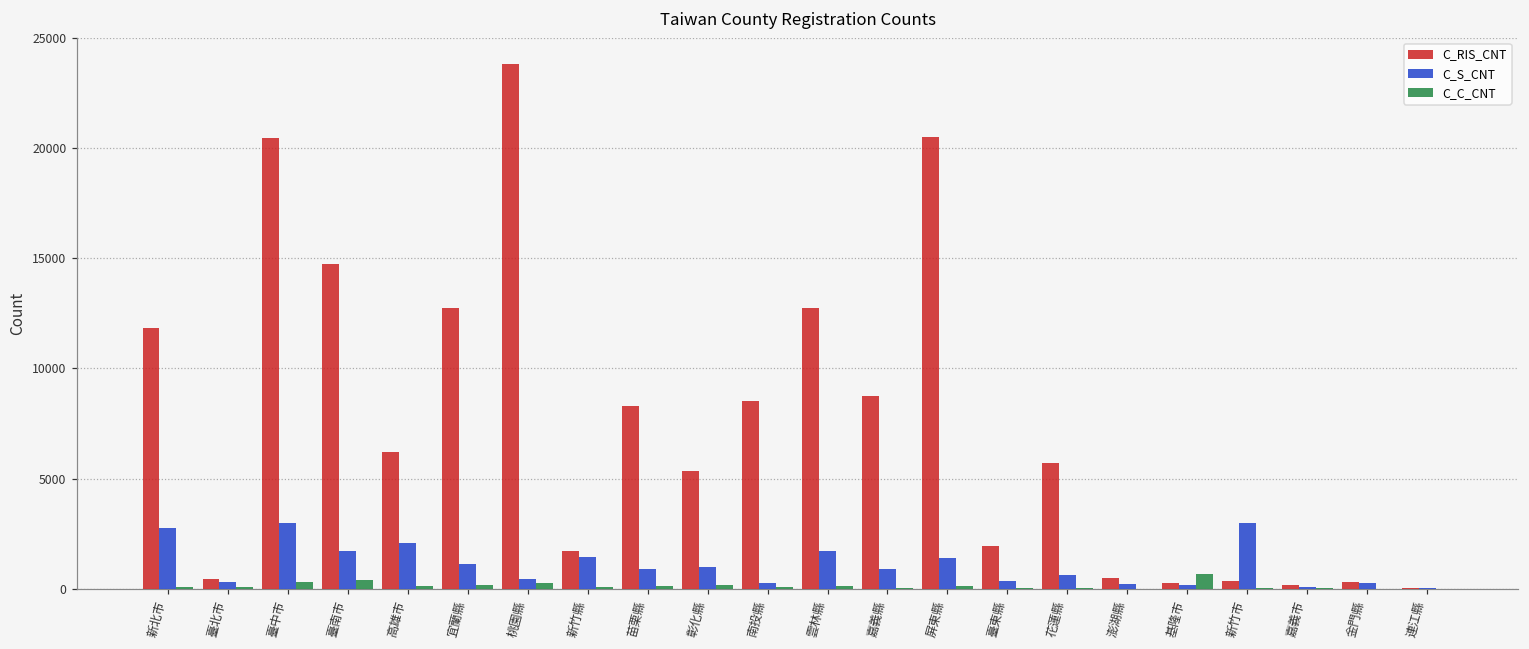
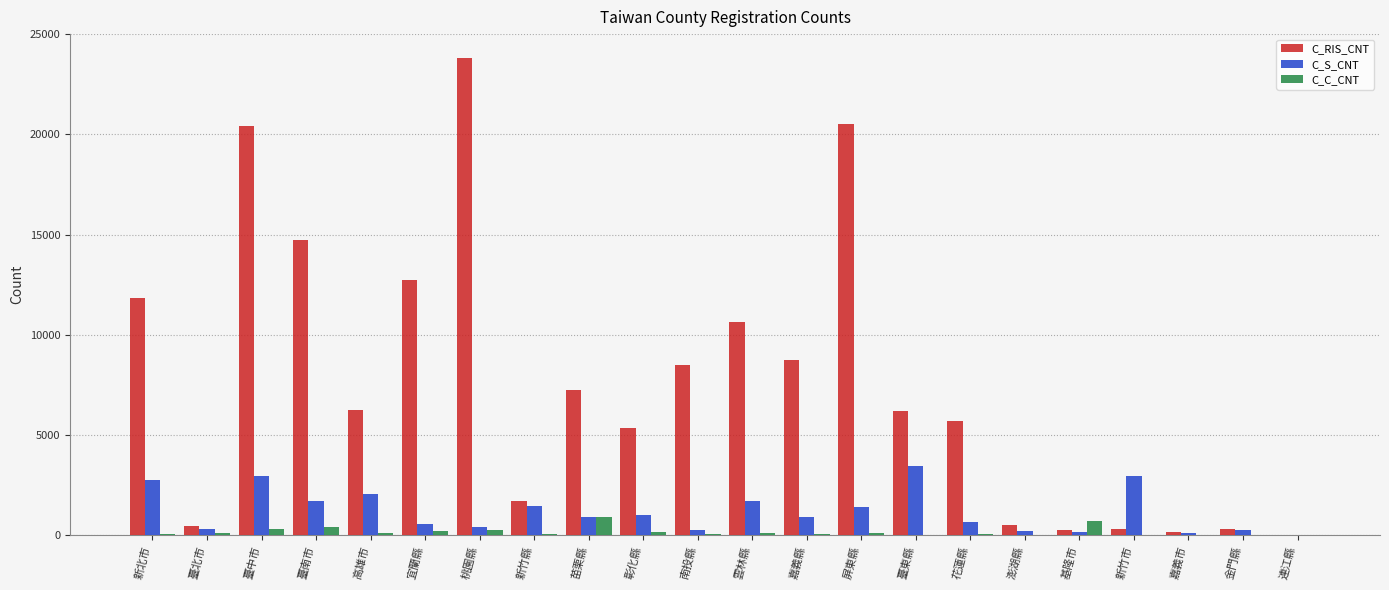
C_S_CNT, 宜蘭縣: 1100 -> 600
C_RIS_CNT, 苗栗縣: 8300 -> 7200
C_C_CNT, 苗栗縣: 100 -> 900
C_RIS_CNT, 雲林縣: 12700 -> 10700
C_RIS_CNT, 臺東縣: 1900 -> 6200
C_S_CNT, 臺東縣: 400 -> 3400
